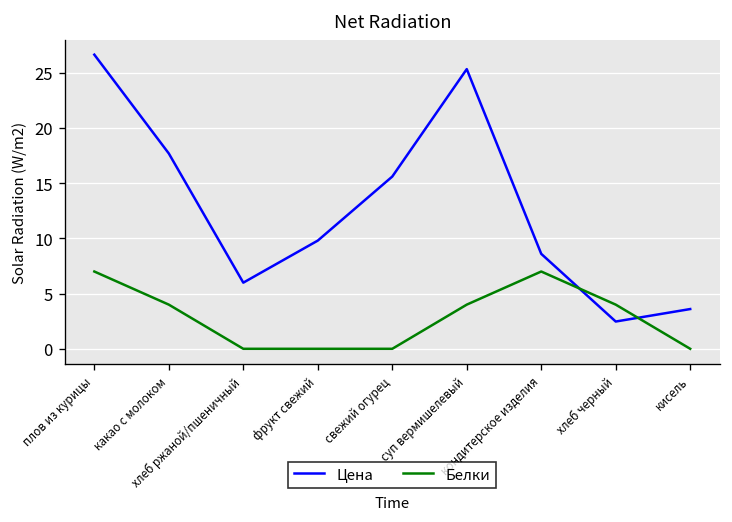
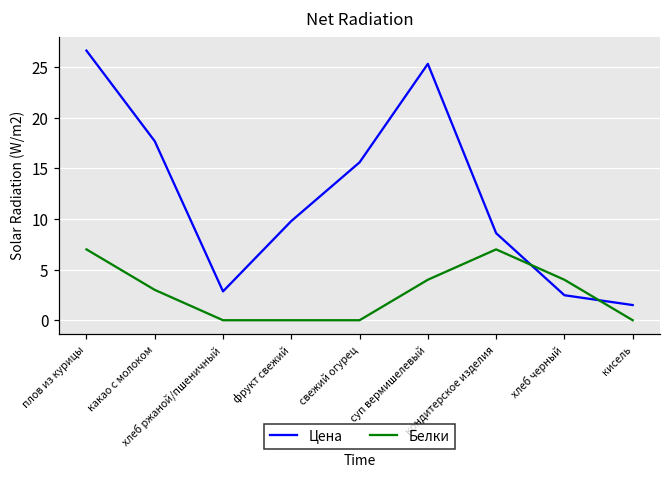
Белки, какао с молоком: 4 -> 3
Цена, хлеб ржаной/пшеничный: 6 -> 3
Цена, кисель: 4 -> 2
